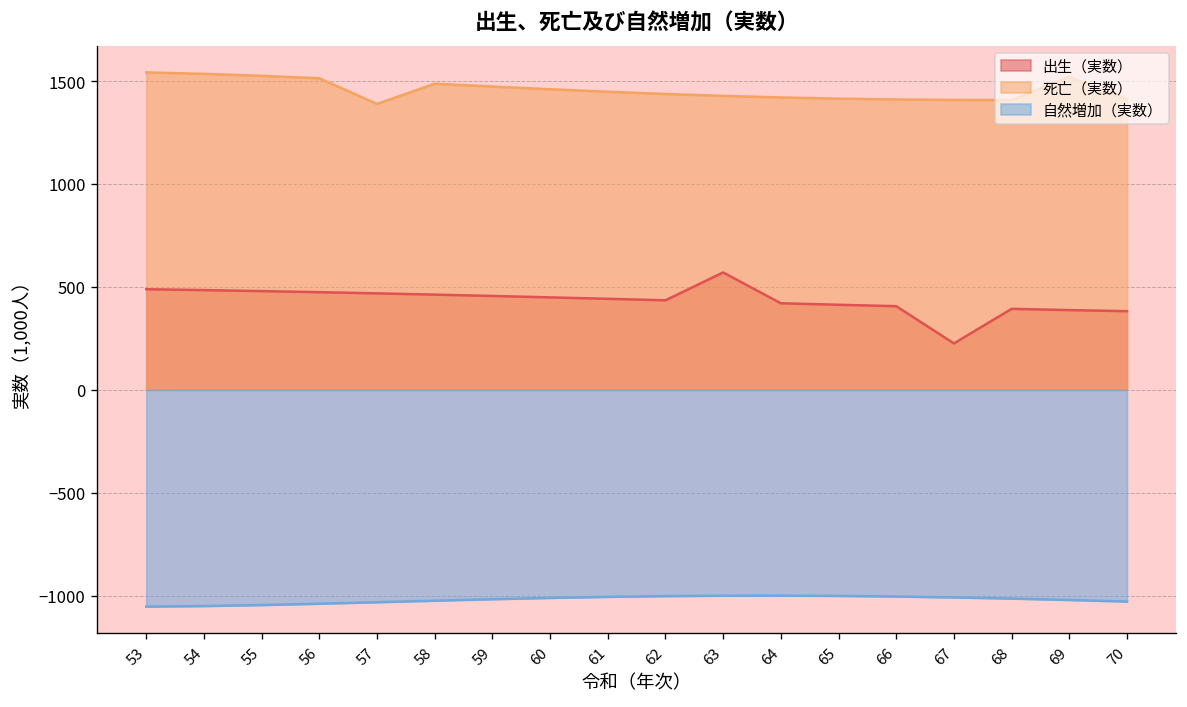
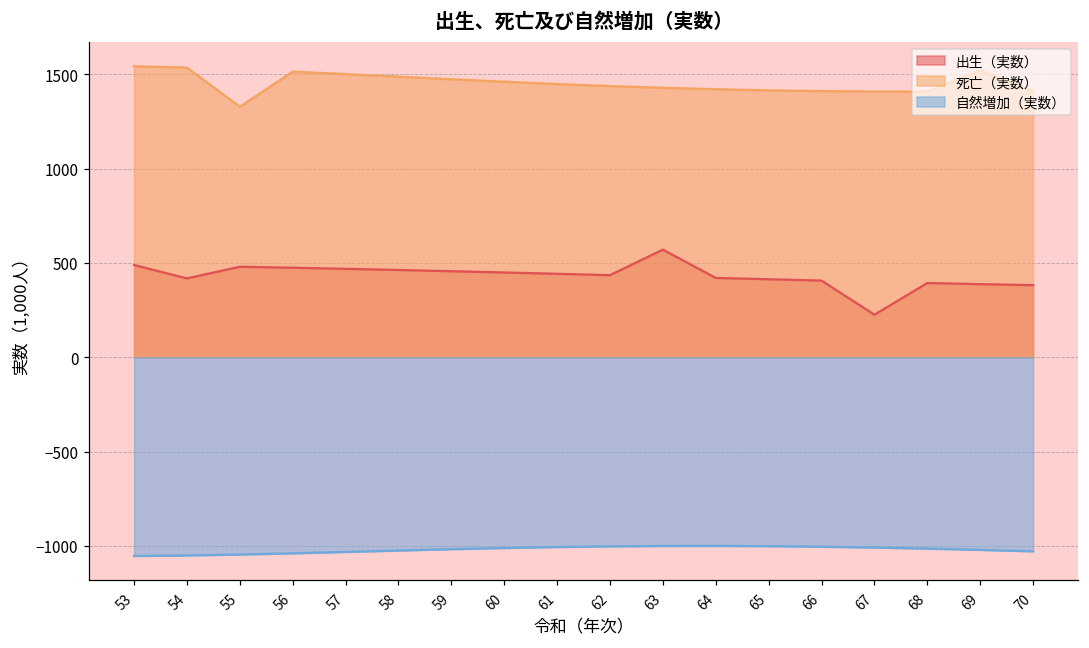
出生（実数）, 54: 480 -> 420
死亡（実数）, 55: 1530 -> 1330
死亡（実数）, 57: 1390 -> 1500
